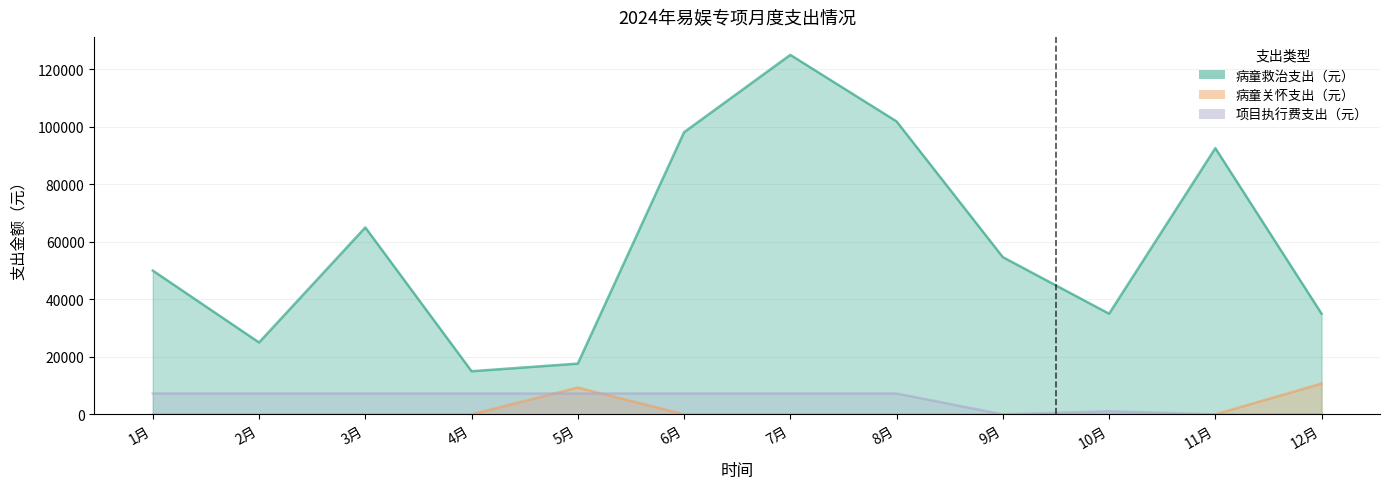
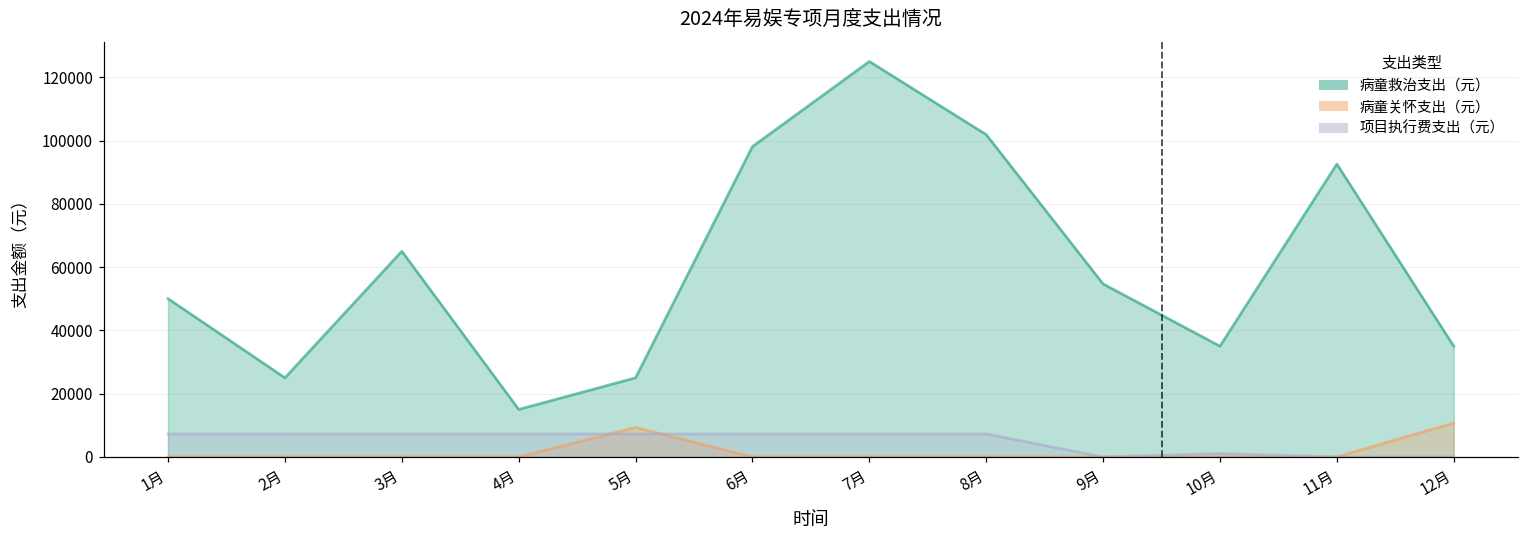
病童救治支出（元）, 5月: 18000 -> 25000
